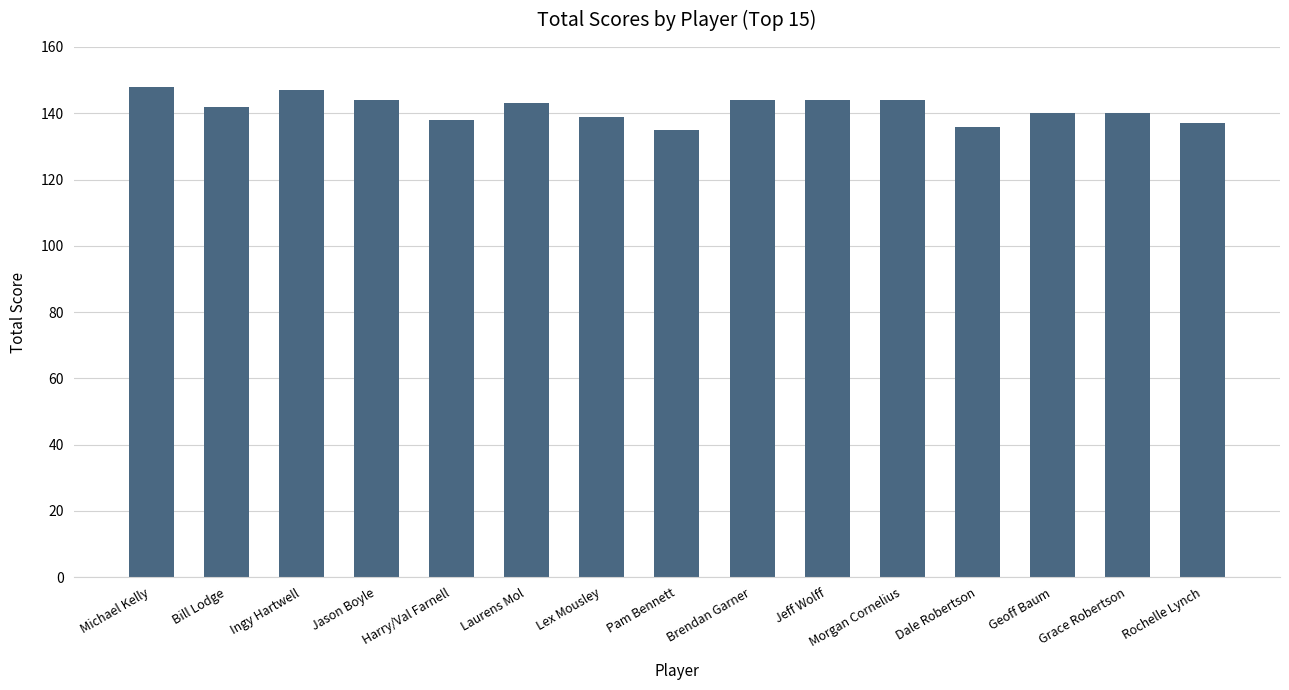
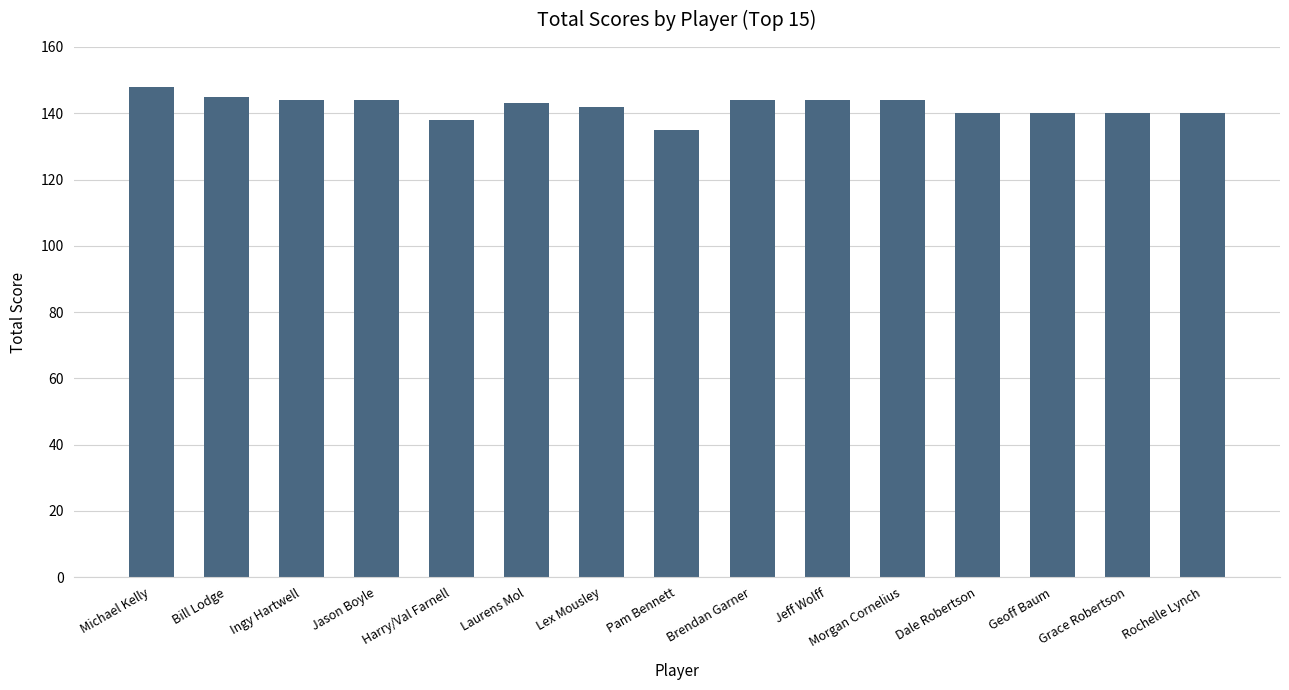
Bill Lodge: 142 -> 145
Ingy Hartwell: 147 -> 144
Lex Mousley: 139 -> 142
Dale Robertson: 136 -> 140
Rochelle Lynch: 137 -> 140
